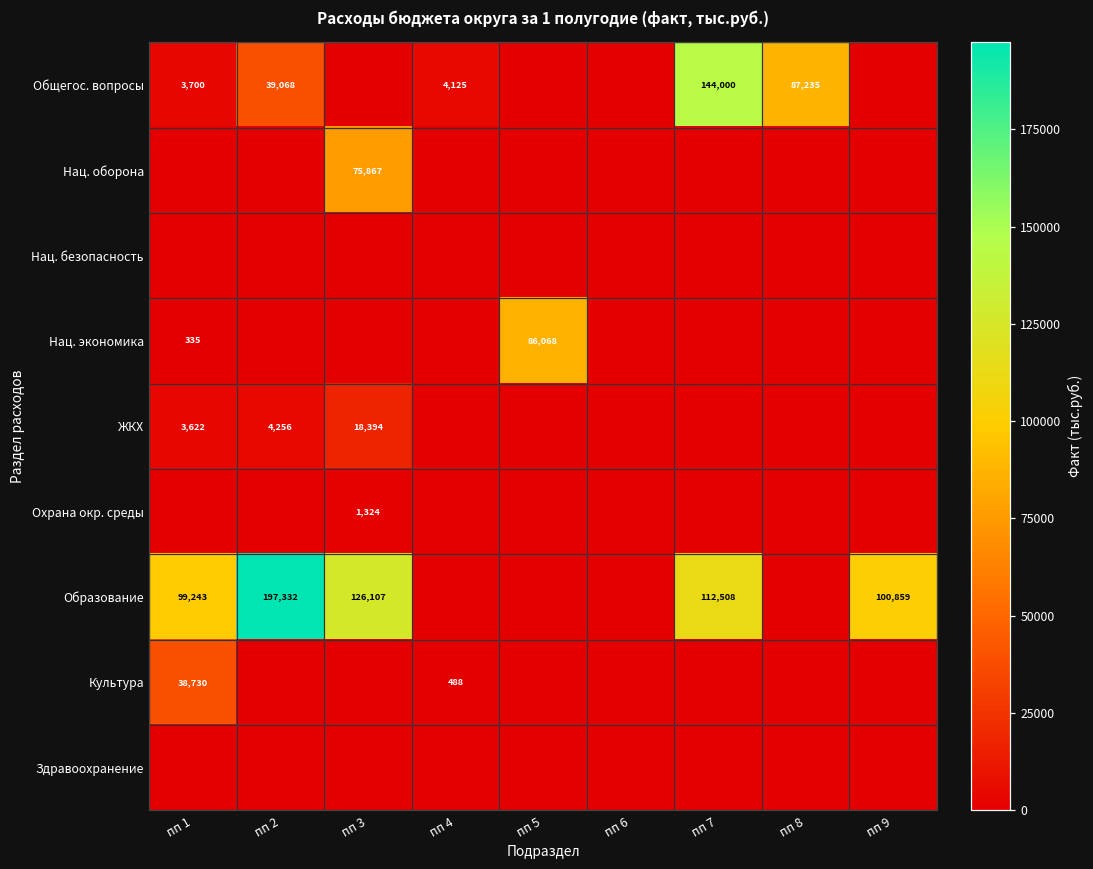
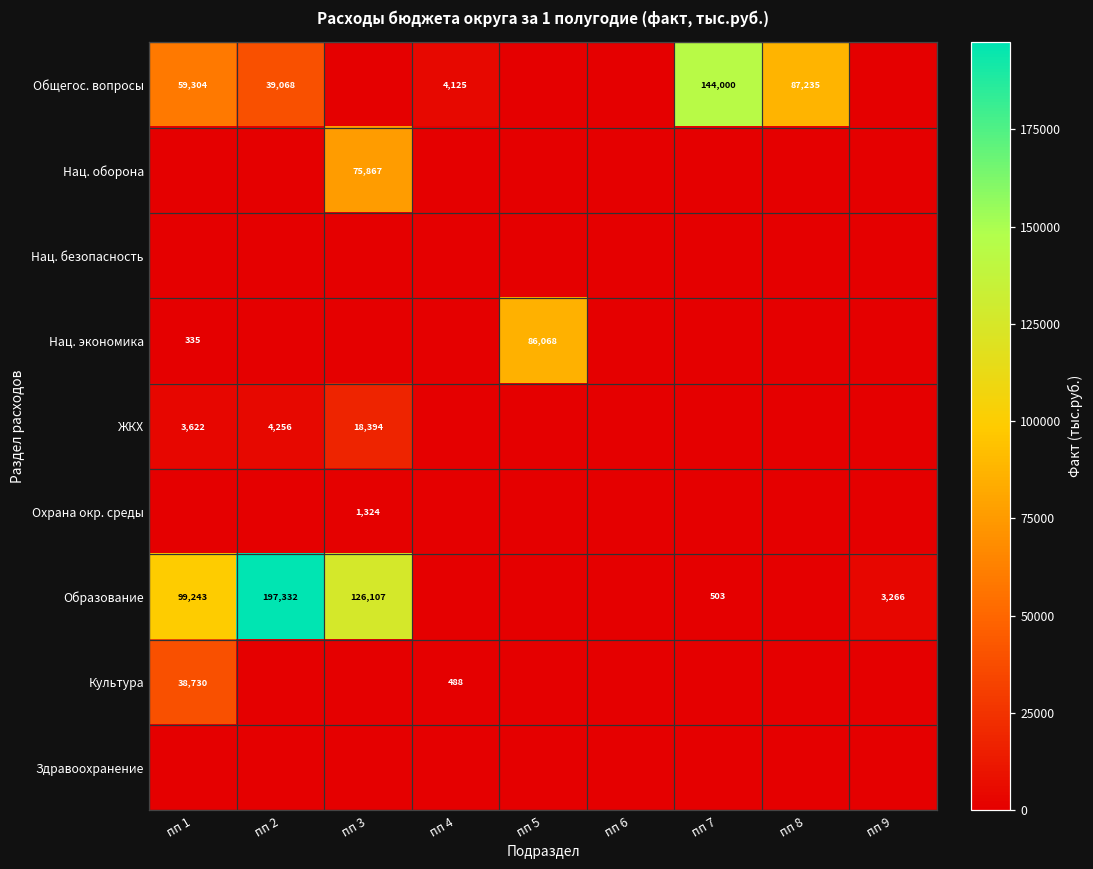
Общегос. вопросы, пп 1: 3,700 -> 59,304
Образование, пп 7: 112,508 -> 503
Образование, пп 9: 100,859 -> 3,266
